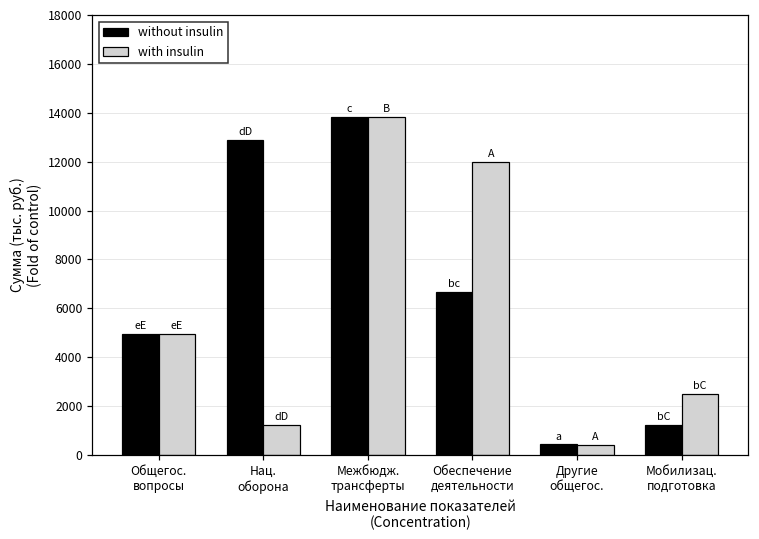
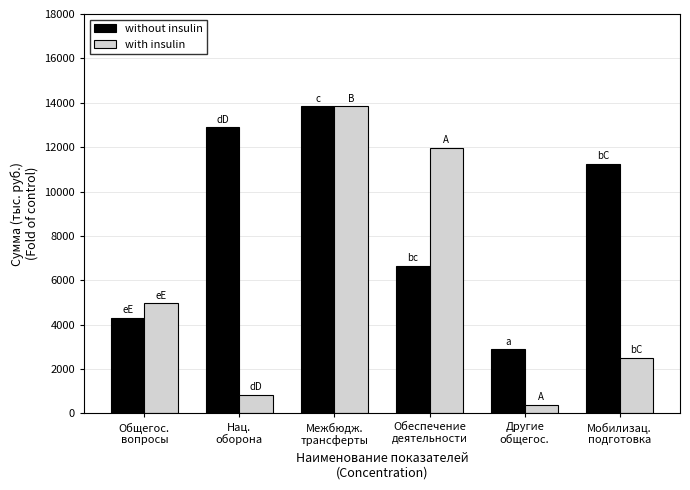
without insulin, Общегос. вопросы: 5000 -> 4300
with insulin, Нац. оборона: 1200 -> 800
without insulin, Другие общегос.: 400 -> 2900
without insulin, Мобилизац. подготовка: 1200 -> 11200
